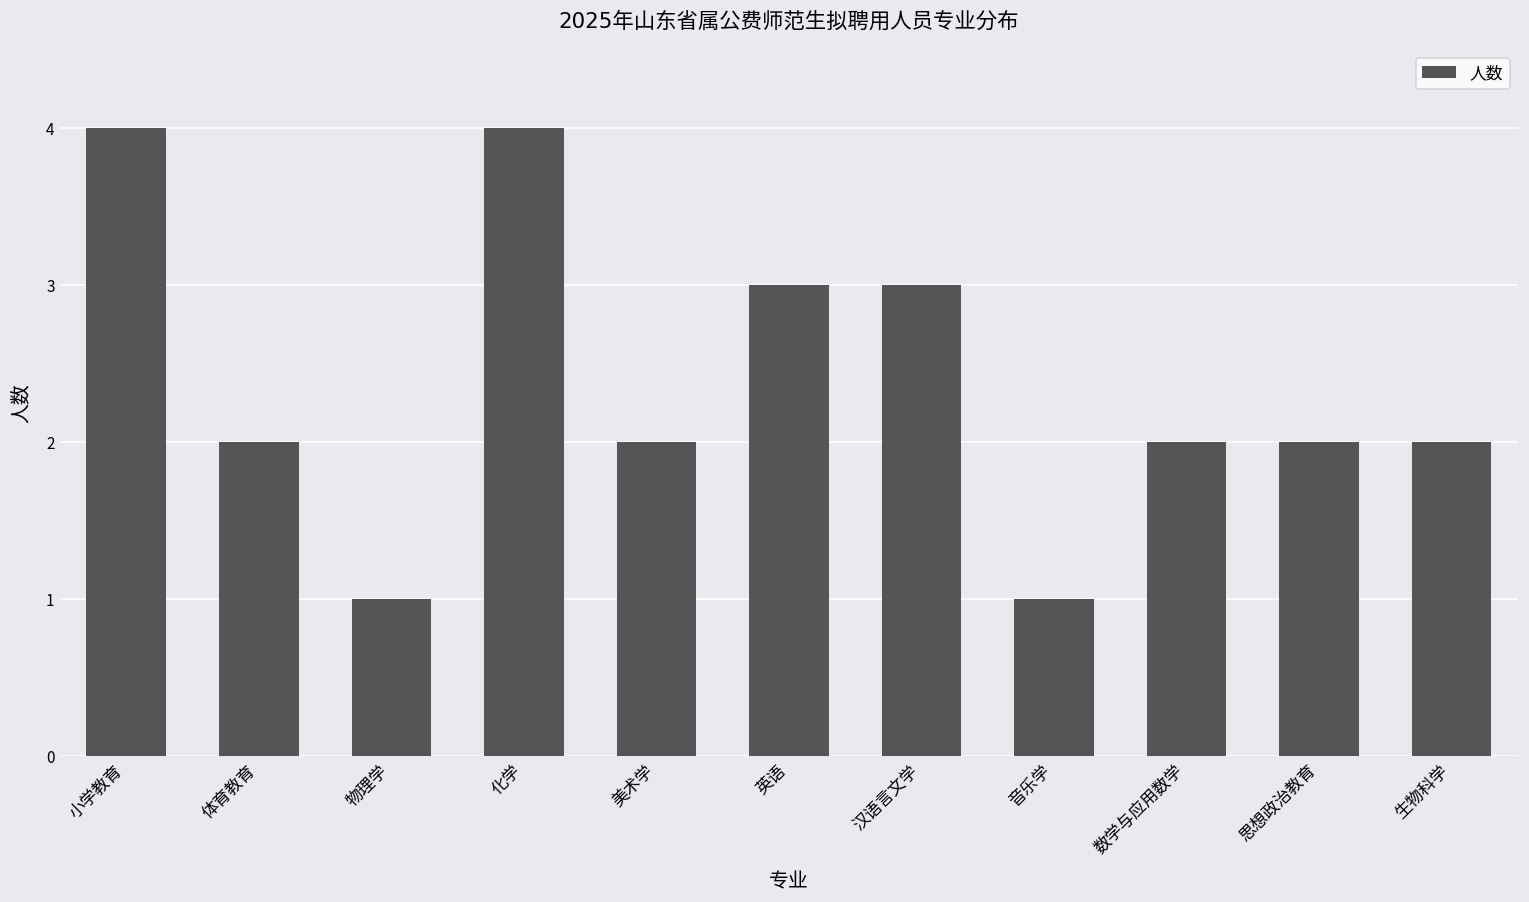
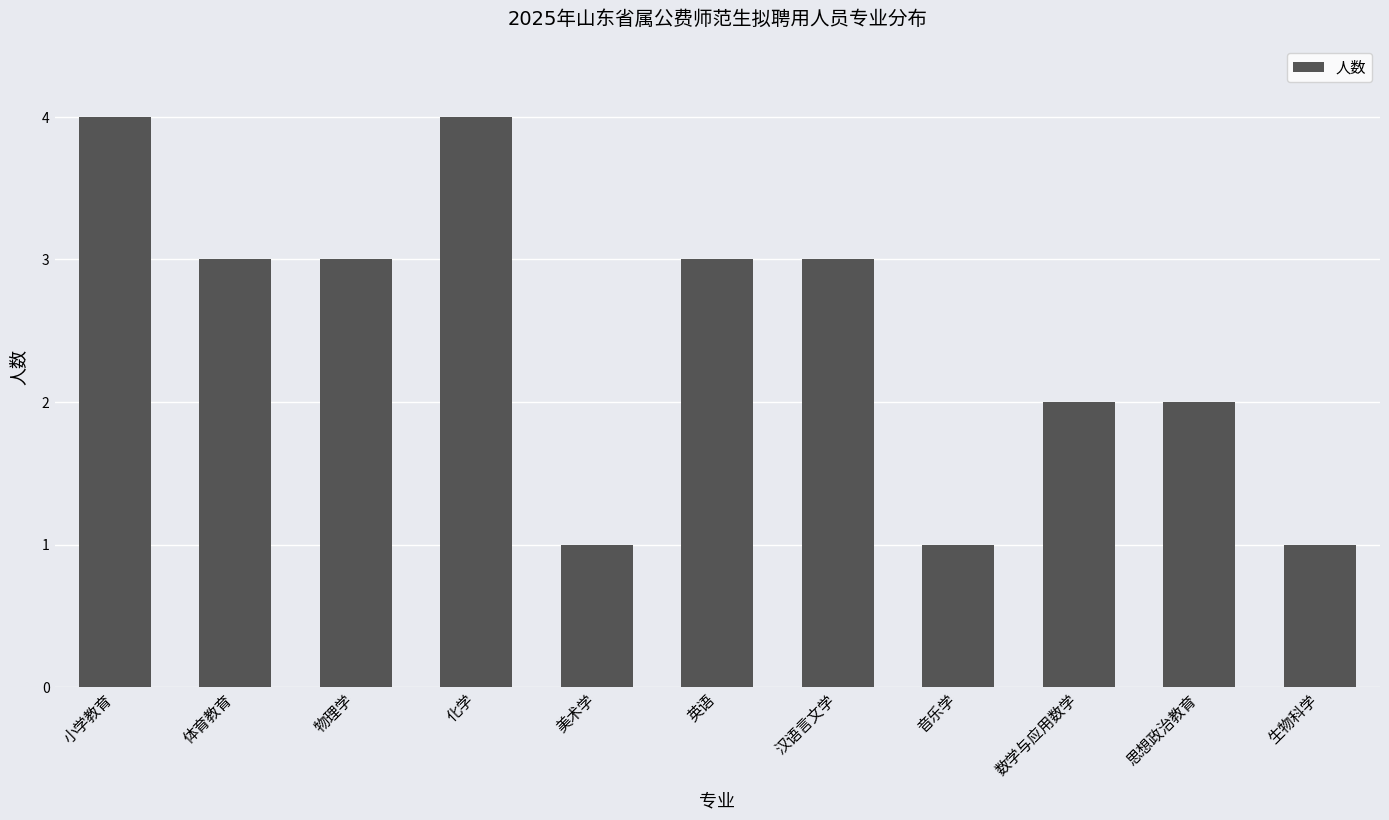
体育教育: 2 -> 3
物理学: 1 -> 3
美术学: 2 -> 1
生物科学: 2 -> 1
